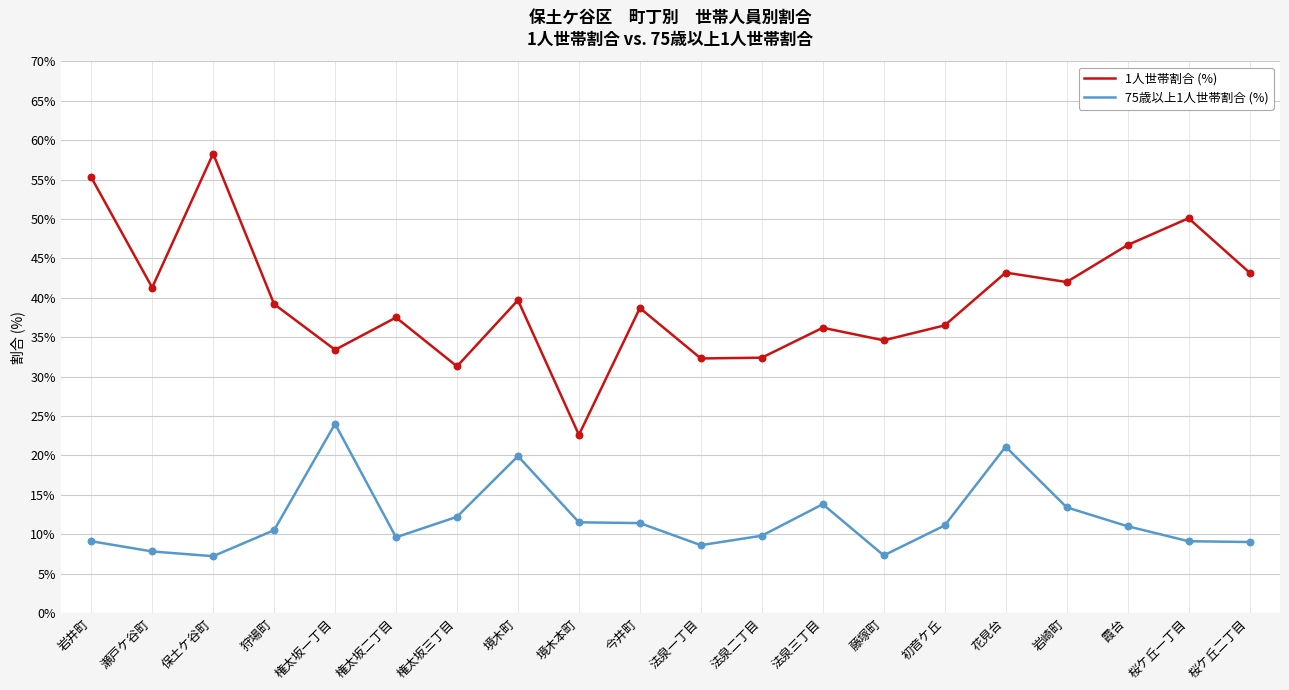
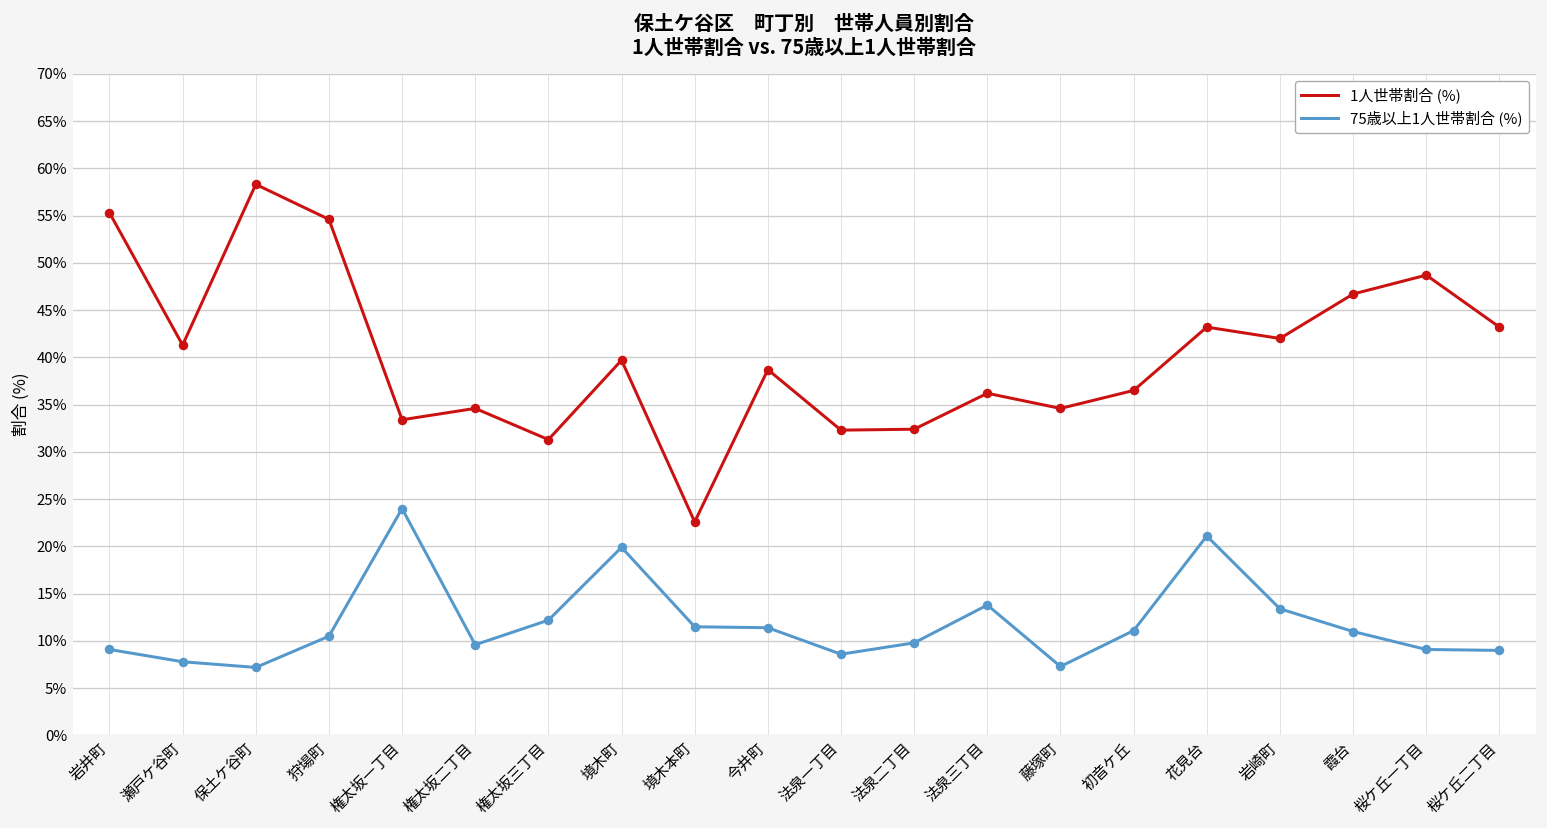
1人世帯割合 (%), 狩場町: 39% -> 55%
1人世帯割合 (%), 権太坂二丁目: 38% -> 35%
1人世帯割合 (%), 桜ケ丘一丁目: 50% -> 49%
